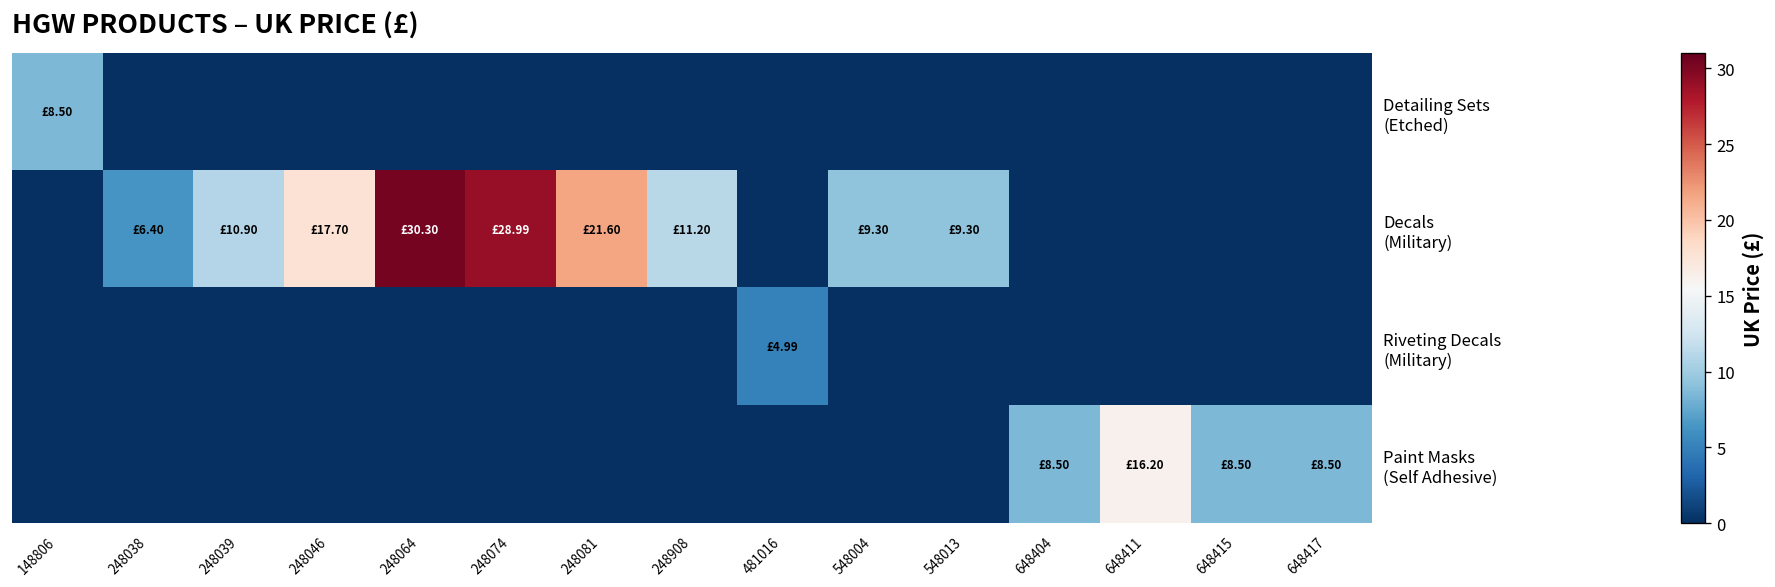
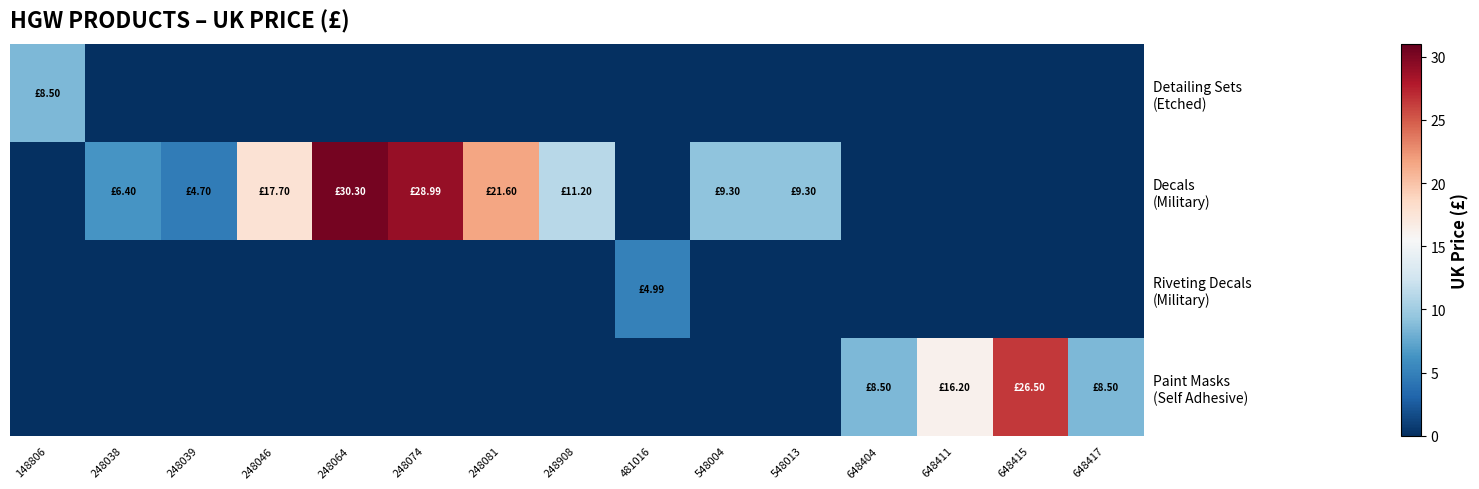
Decals (Military), 248039: £10.90 -> £4.70
Paint Masks (Self Adhesive), 648415: £8.50 -> £26.50
